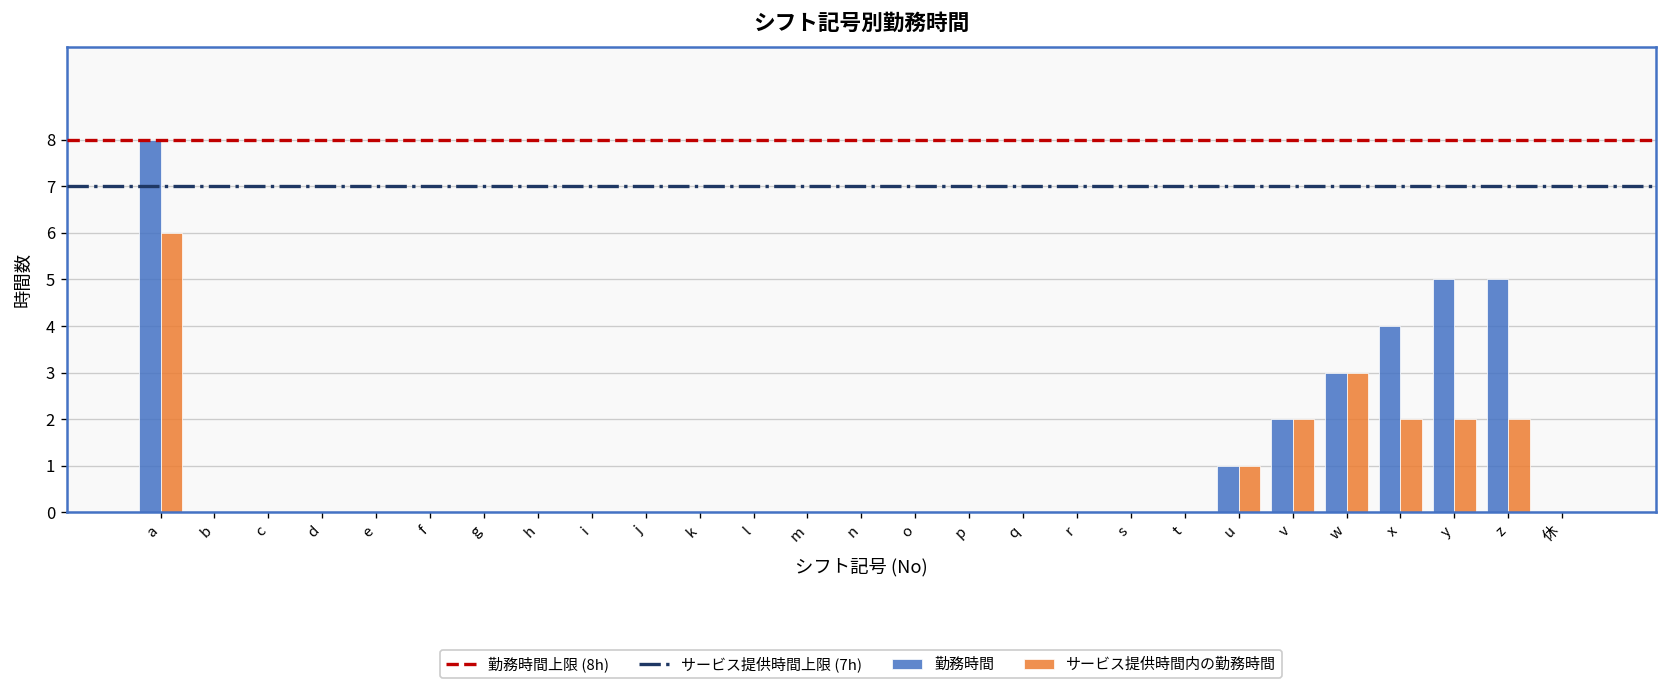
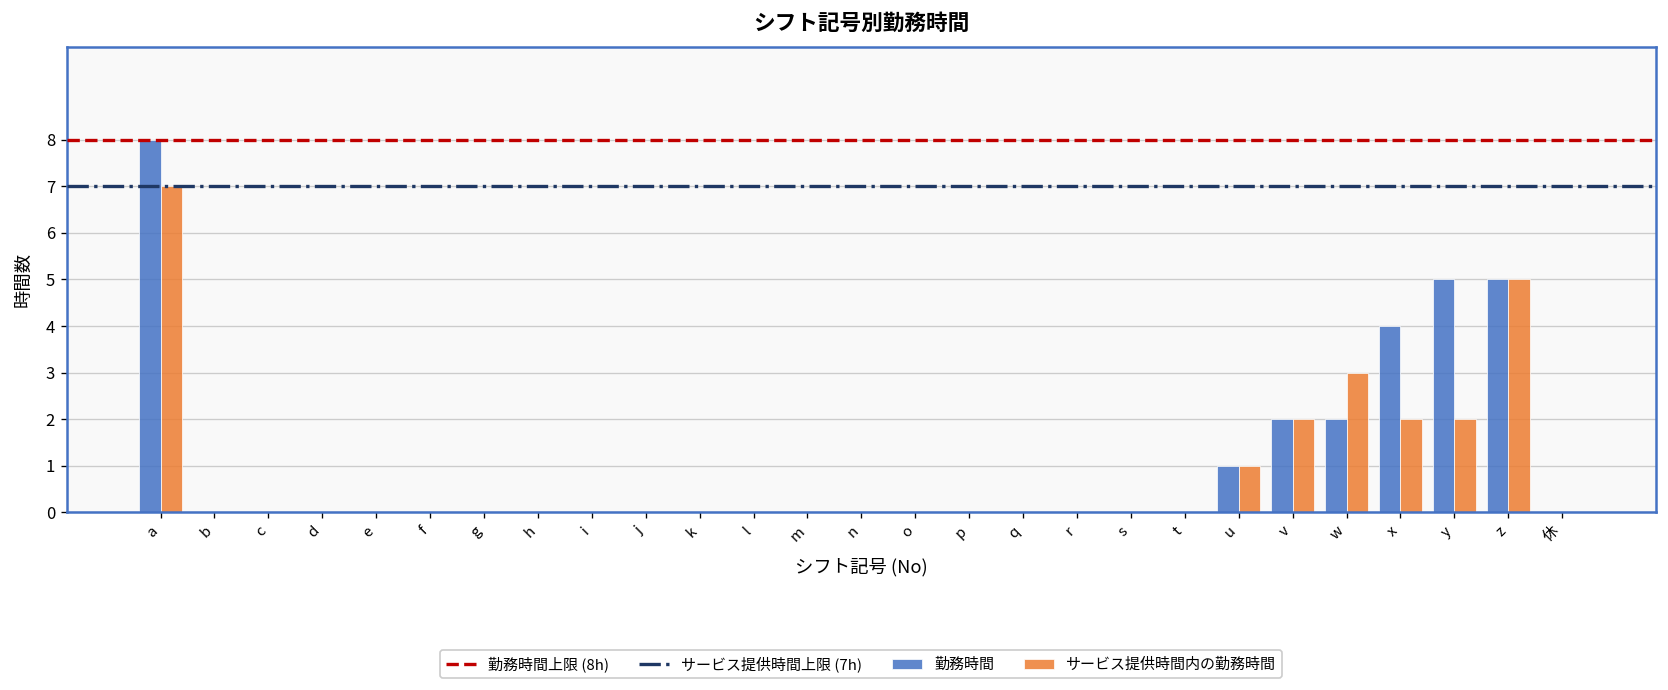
サービス提供時間内の勤務時間, a: 6 -> 7
勤務時間, w: 3 -> 2
サービス提供時間内の勤務時間, z: 2 -> 5
